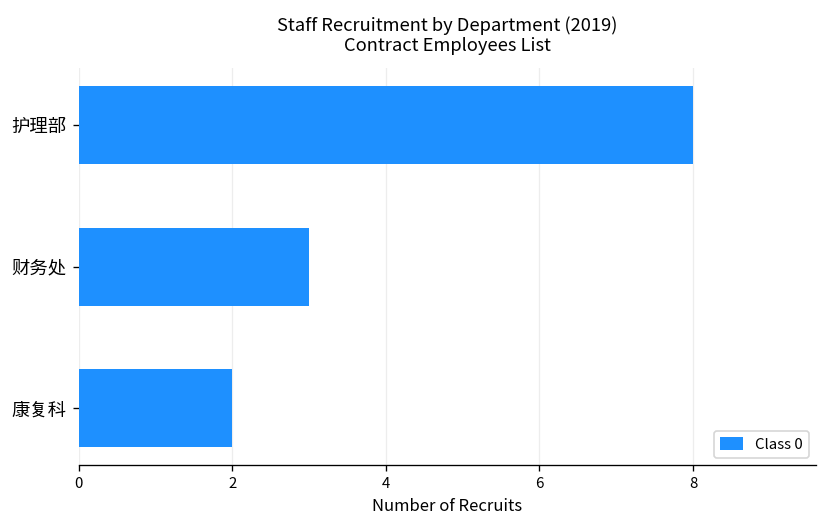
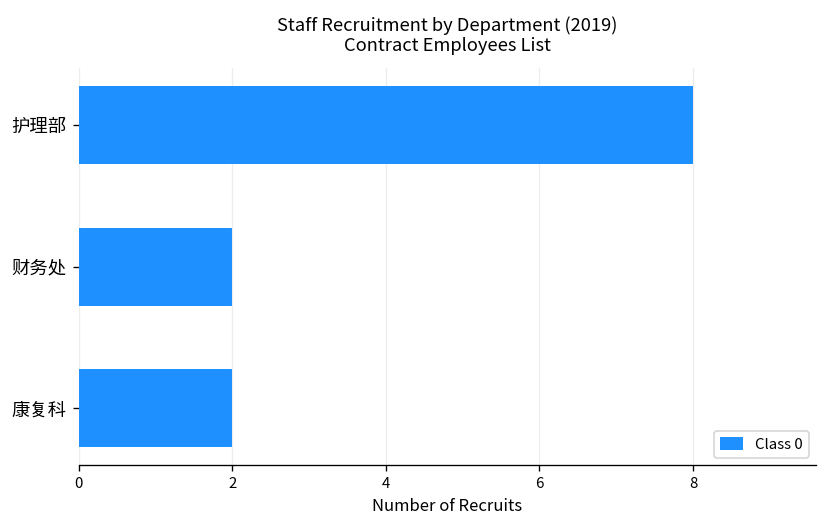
财务处: 3 -> 2
